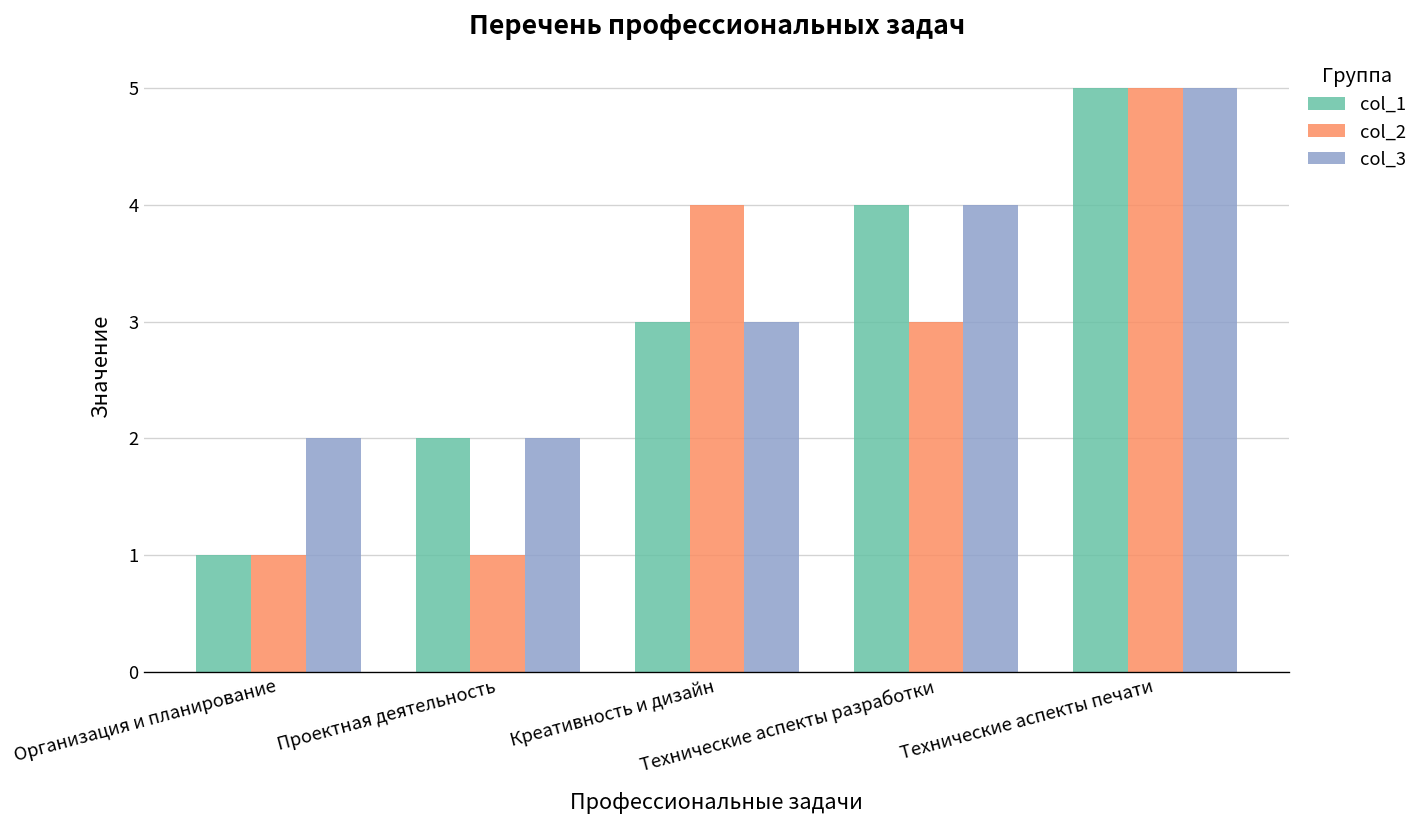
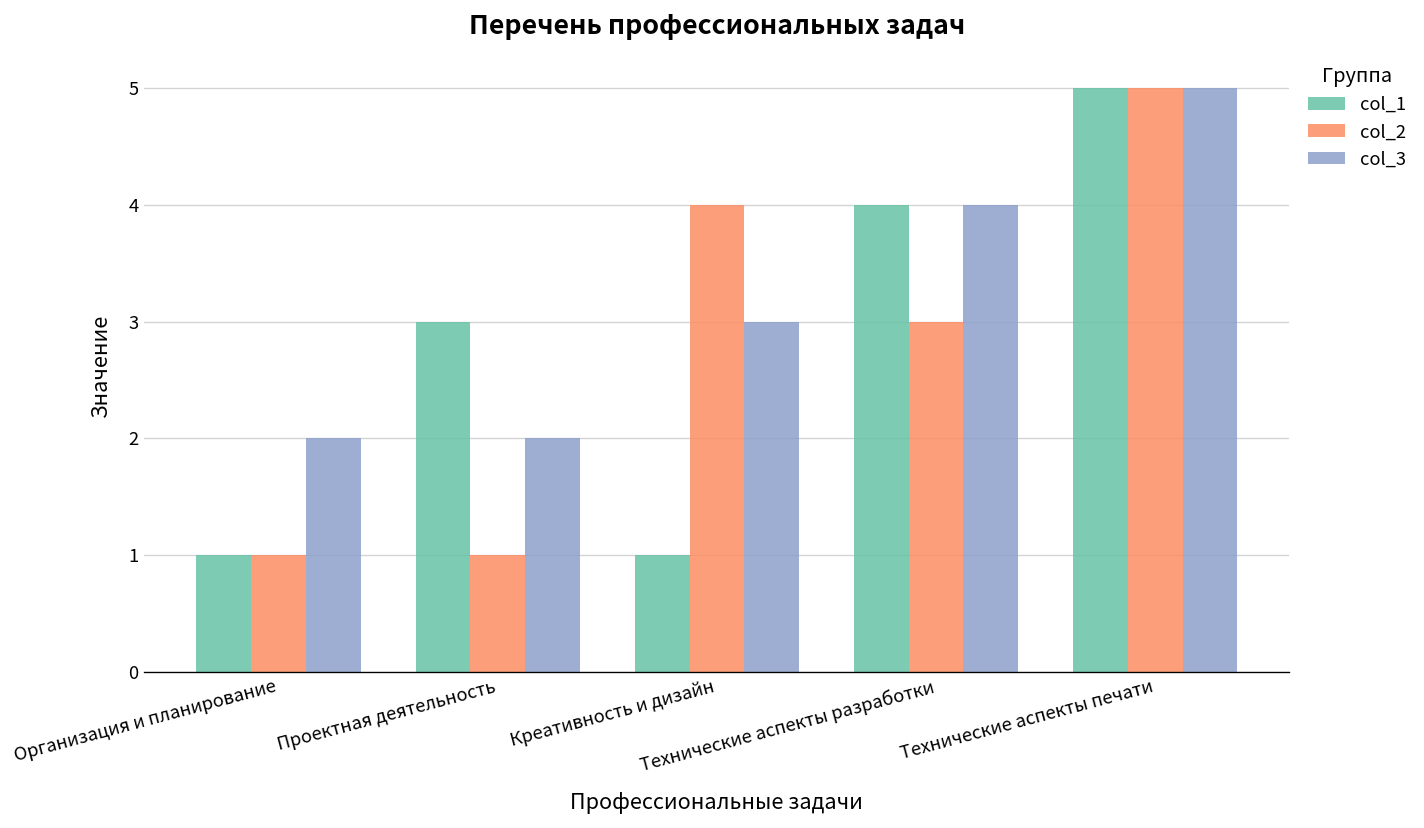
col_1, Проектная деятельность: 2 -> 3
col_1, Креативность и дизайн: 3 -> 1
